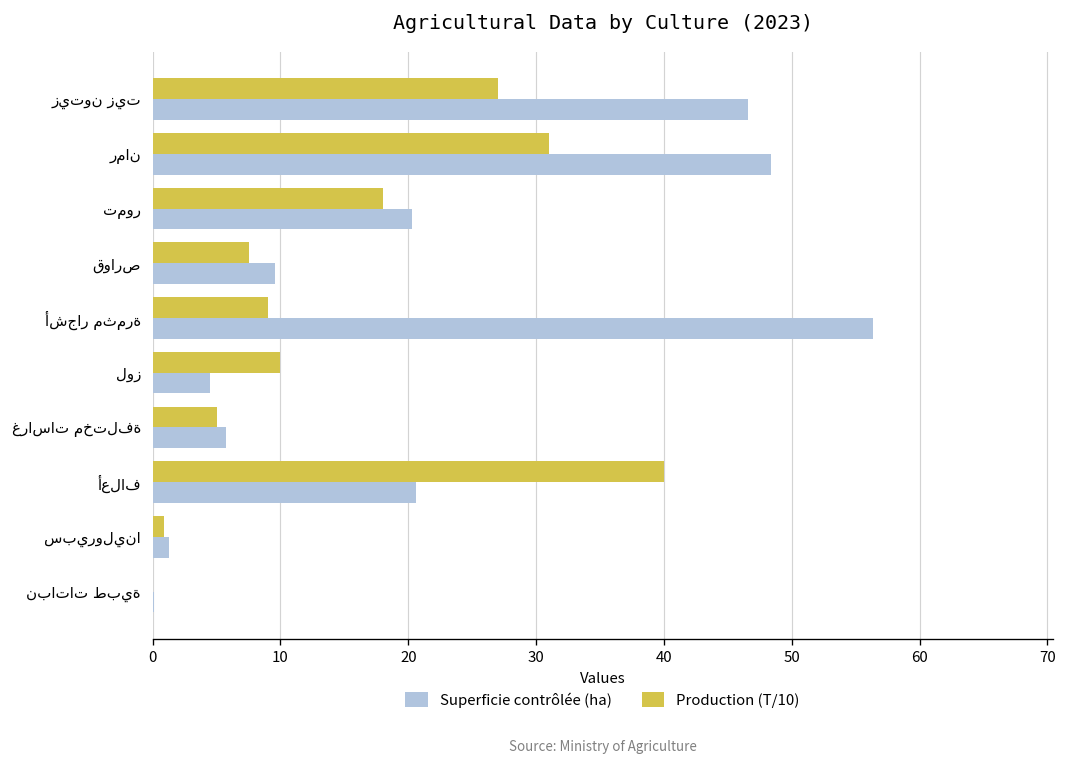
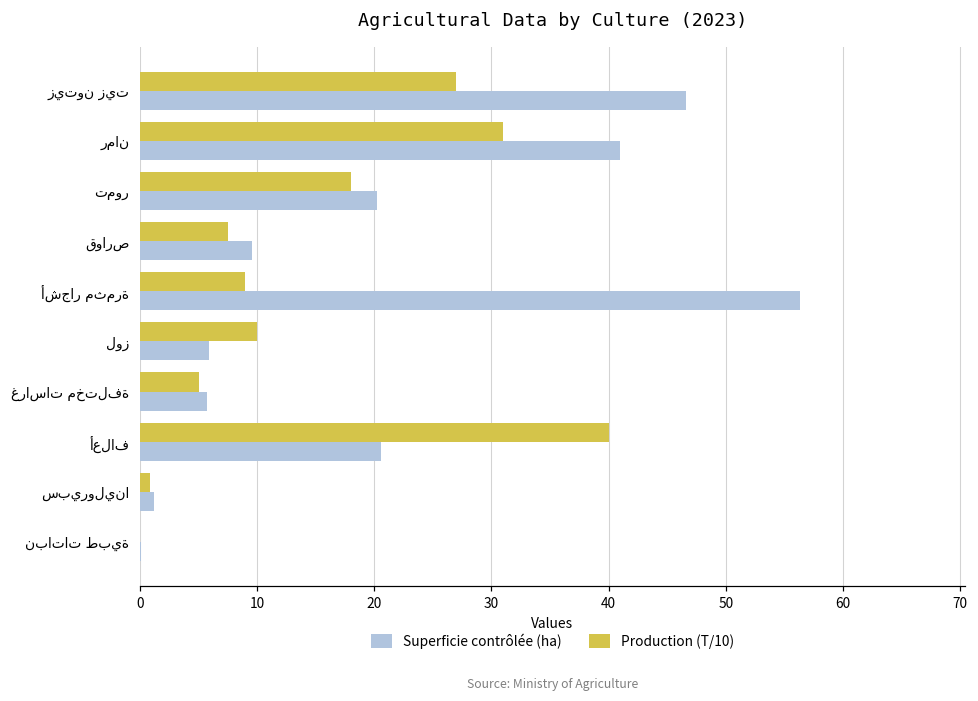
Superficie contrôlée (ha), رمان: 48.4 -> 41.0
Superficie contrôlée (ha), لوز: 4.5 -> 5.9
